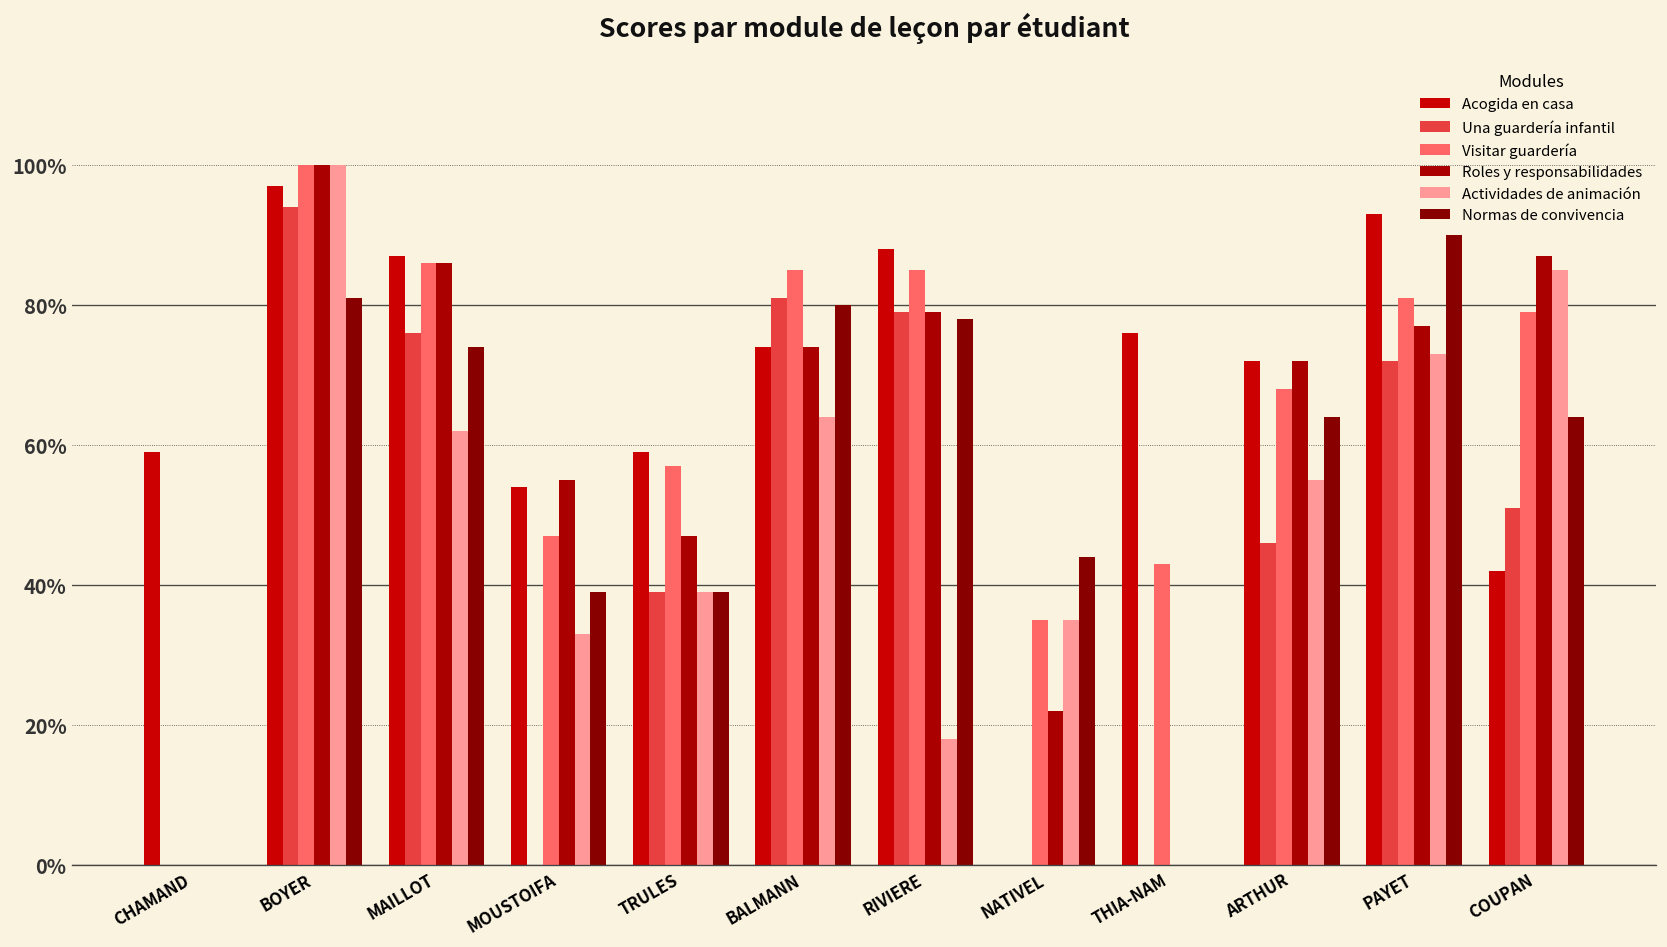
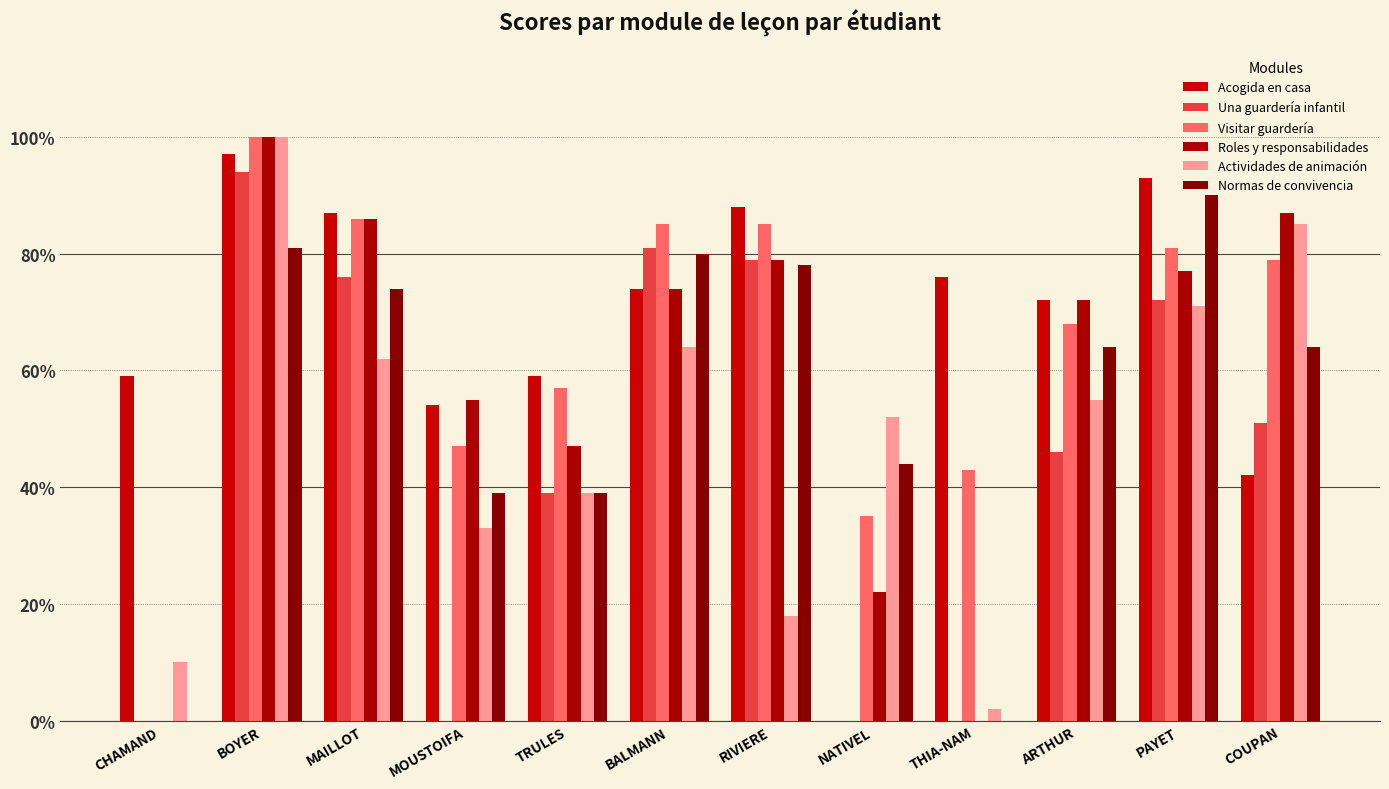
Actividades de animación, CHAMAND: 0% -> 10%
Actividades de animación, NATIVEL: 35% -> 52%
Actividades de animación, THIA-NAM: 0% -> 2%
Actividades de animación, PAYET: 73% -> 71%
